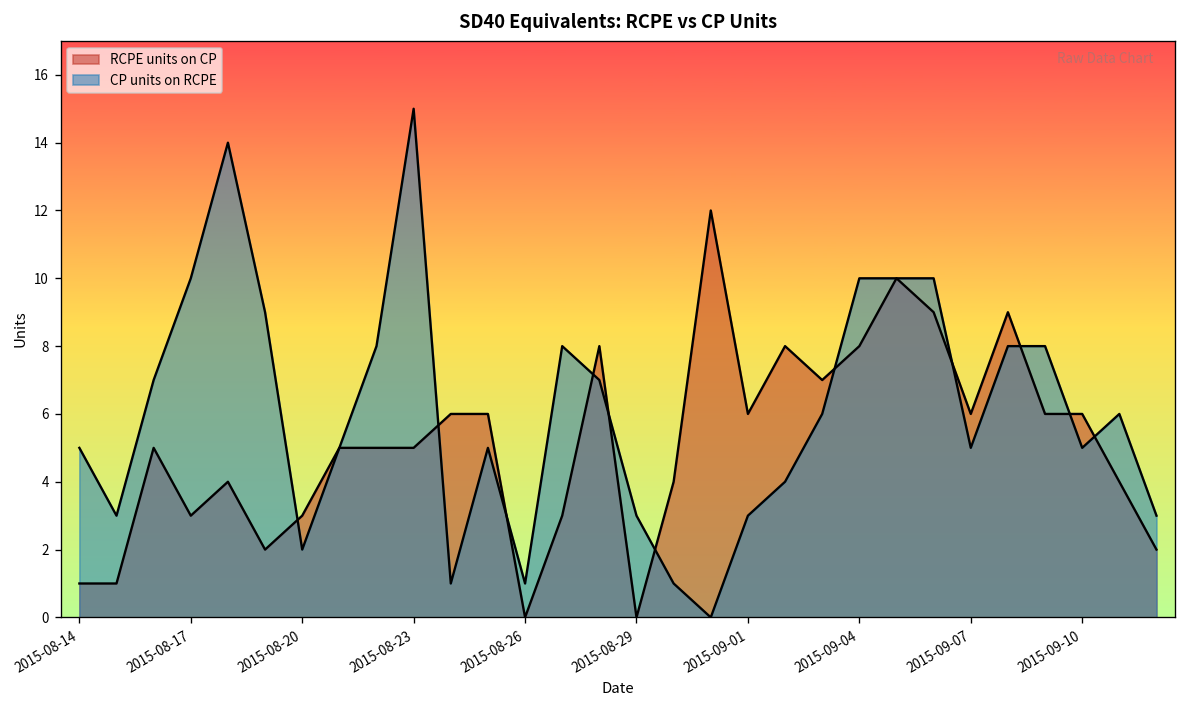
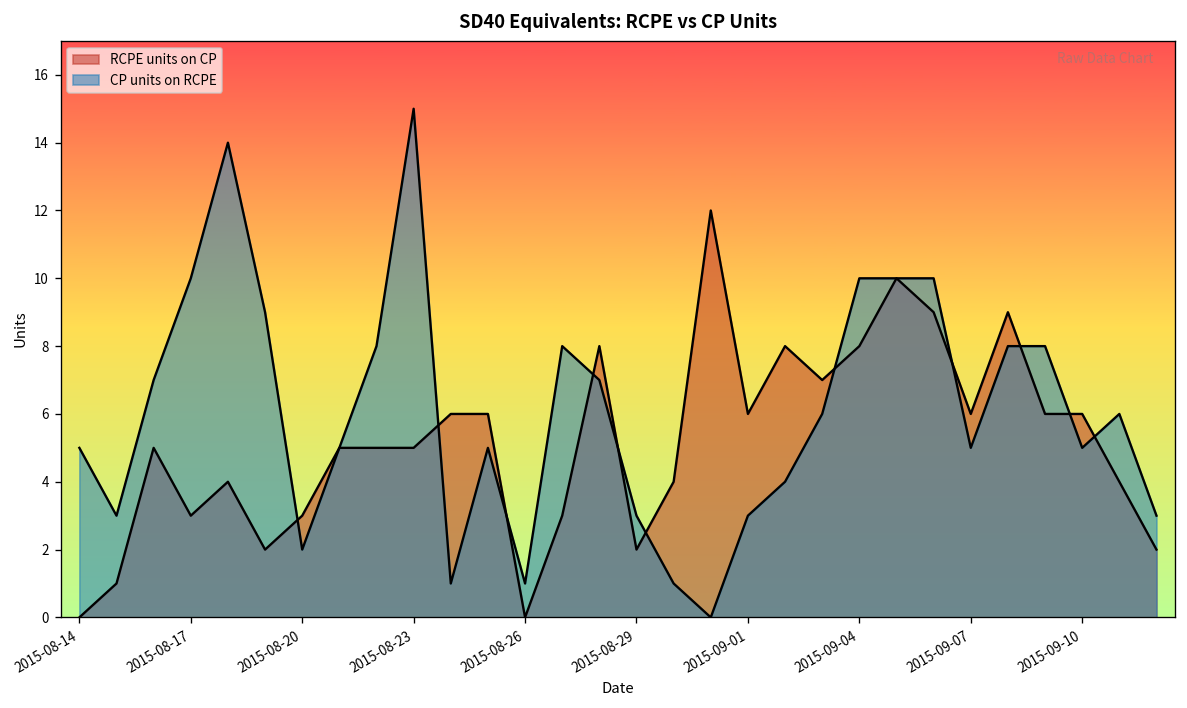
RCPE units on CP, 2015-08-14: 1 -> 0
RCPE units on CP, 2015-08-29: 0 -> 2
